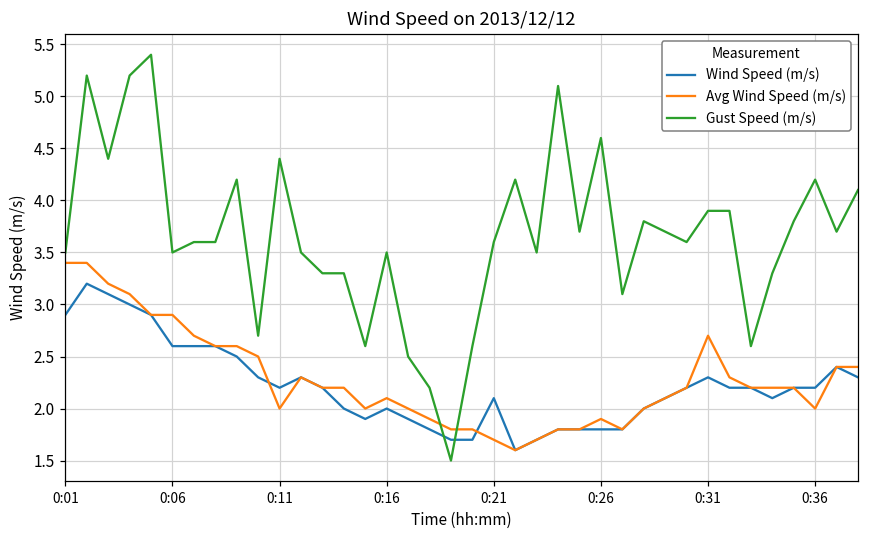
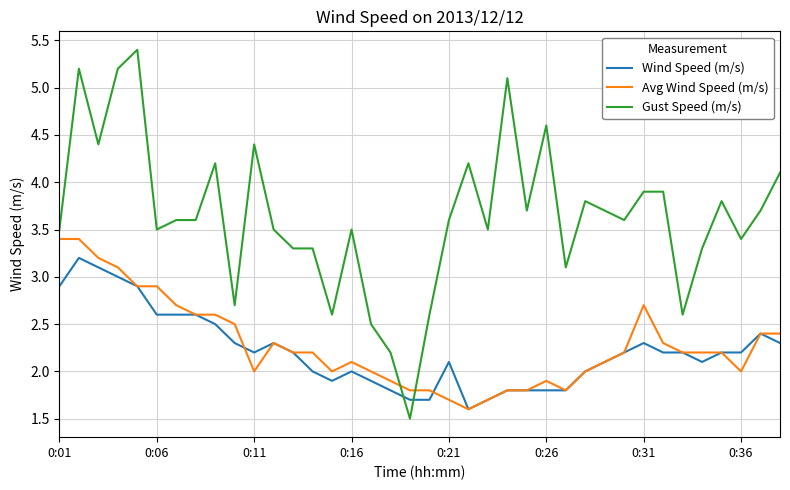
Gust Speed (m/s), 0:36: 4.2 -> 3.4
